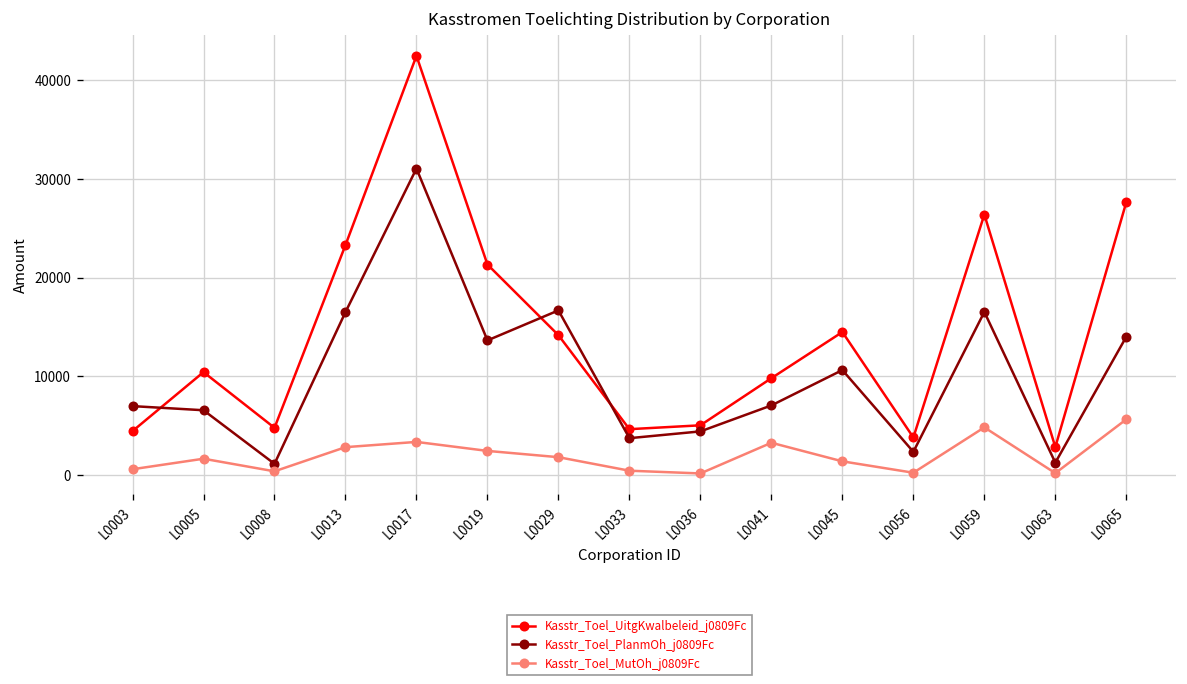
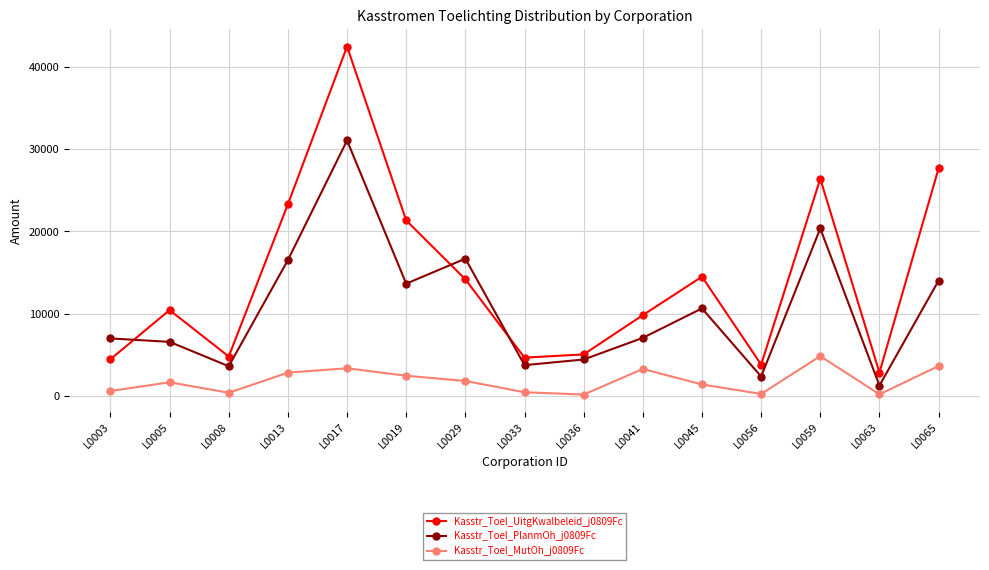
Kasstr_Toel_PlanmOh_j0809Fc, L0008: 1000 -> 4000
Kasstr_Toel_PlanmOh_j0809Fc, L0059: 17000 -> 20000
Kasstr_Toel_MutOh_j0809Fc, L0065: 6000 -> 4000
